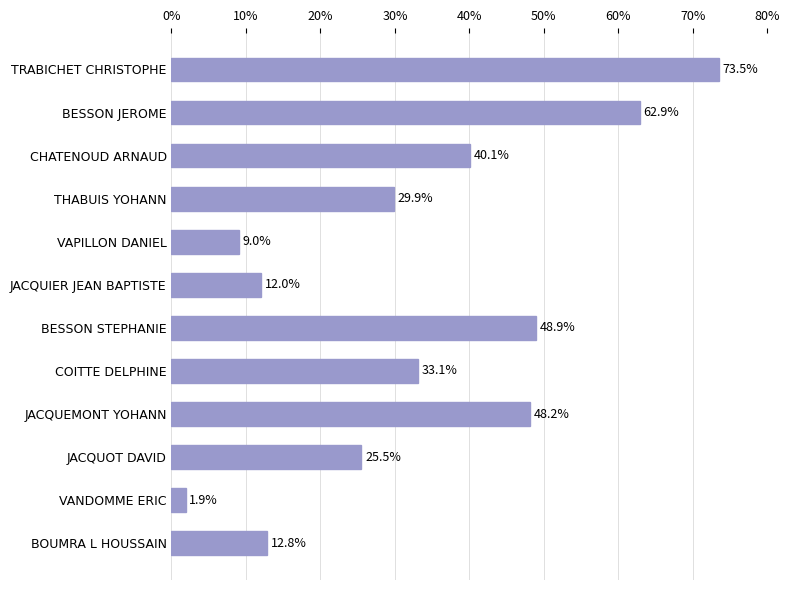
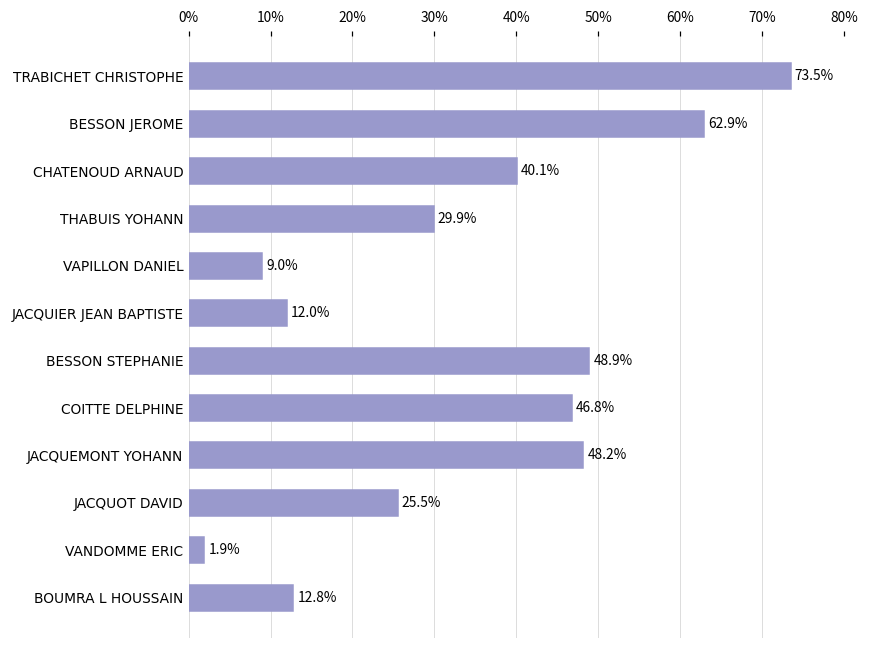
COITTE DELPHINE: 33.1% -> 46.8%
